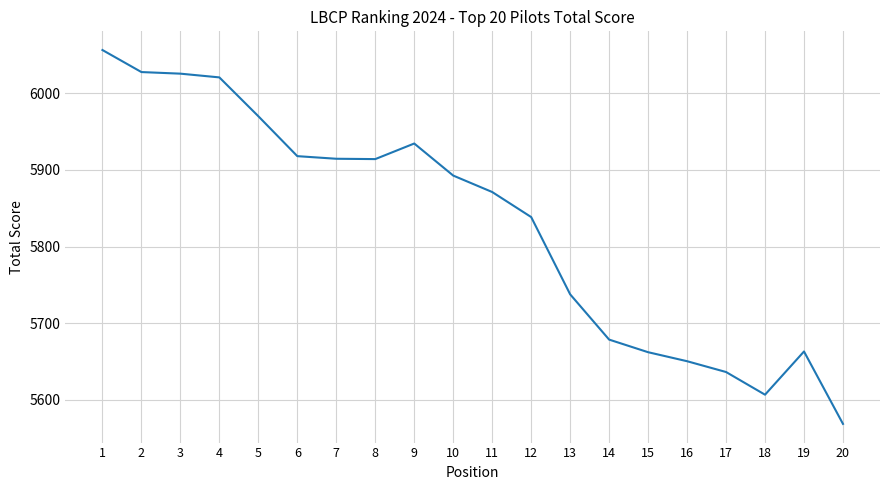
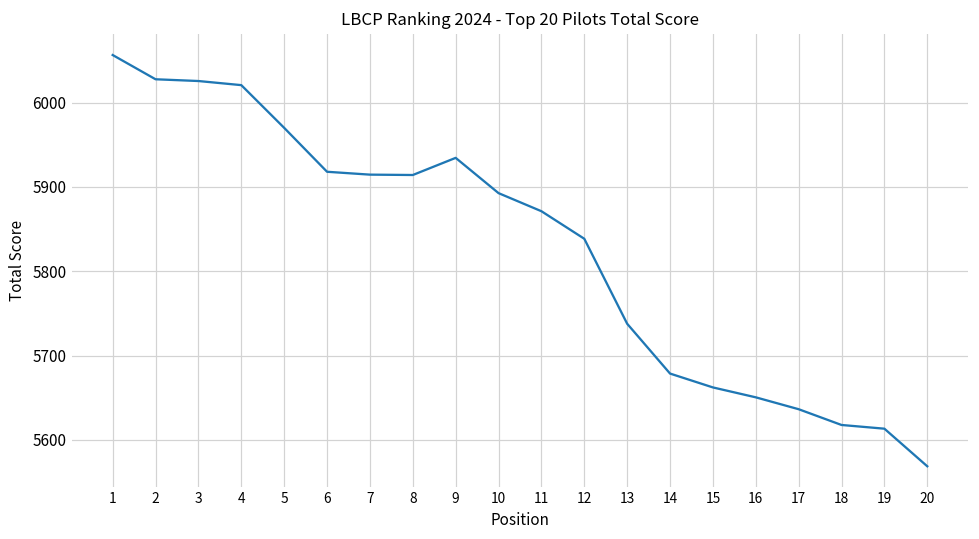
18: 5610 -> 5620
19: 5660 -> 5610
